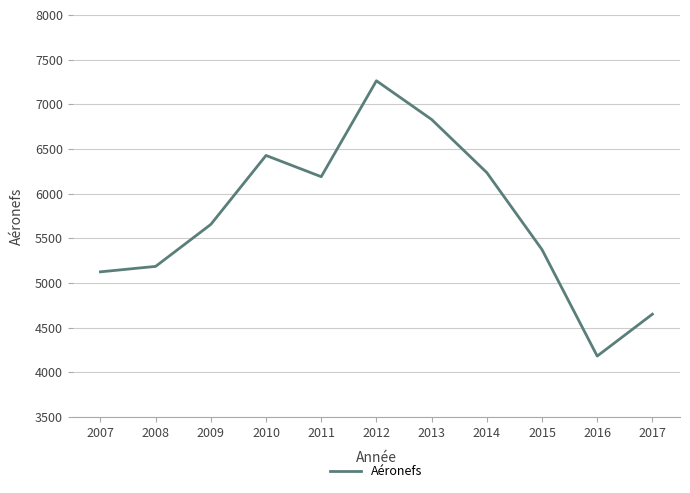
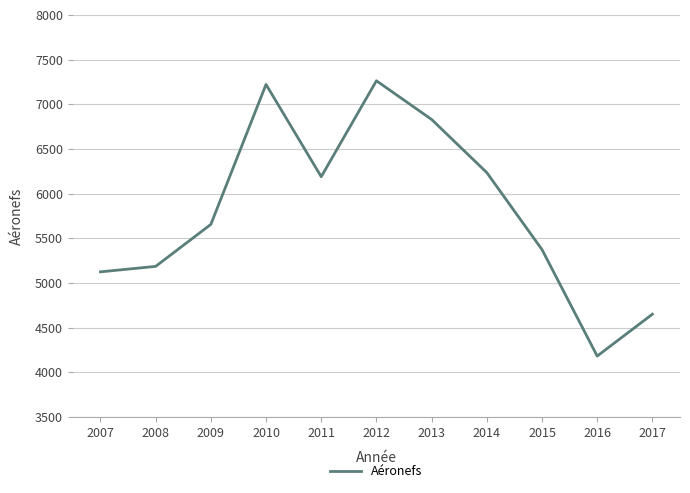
2010: 6400 -> 7200
